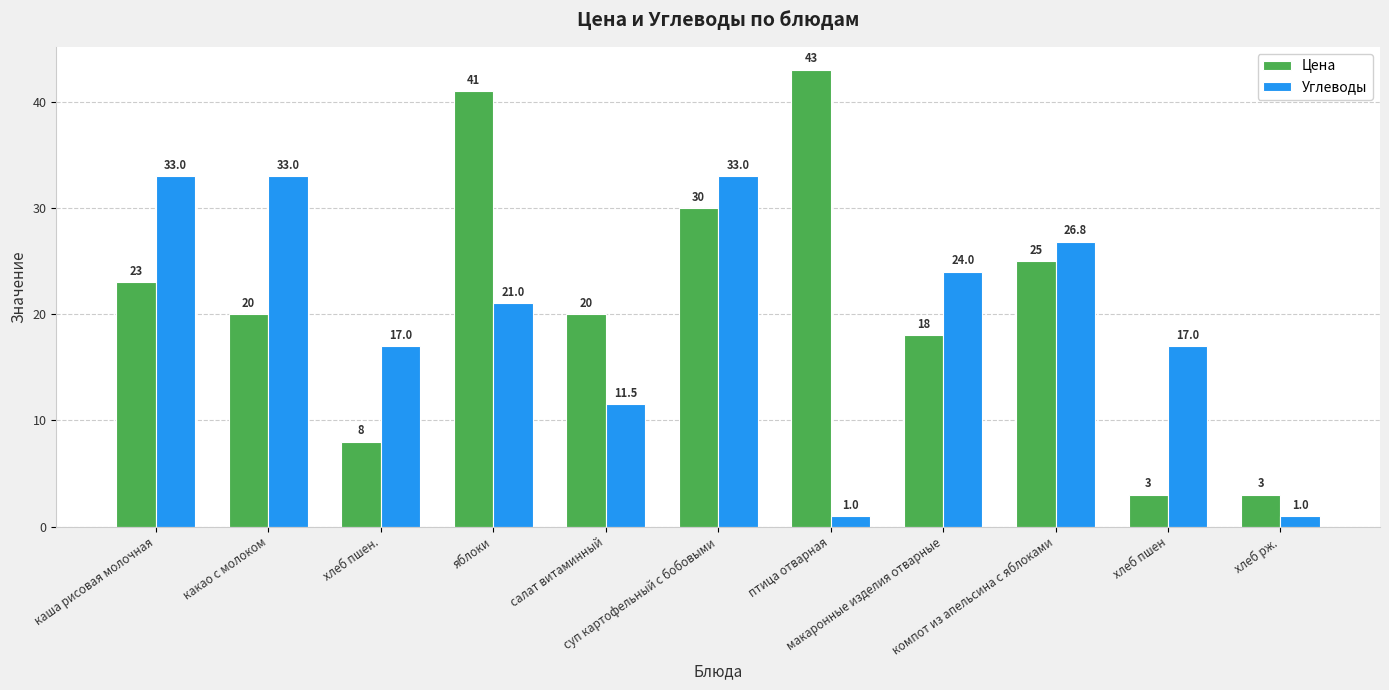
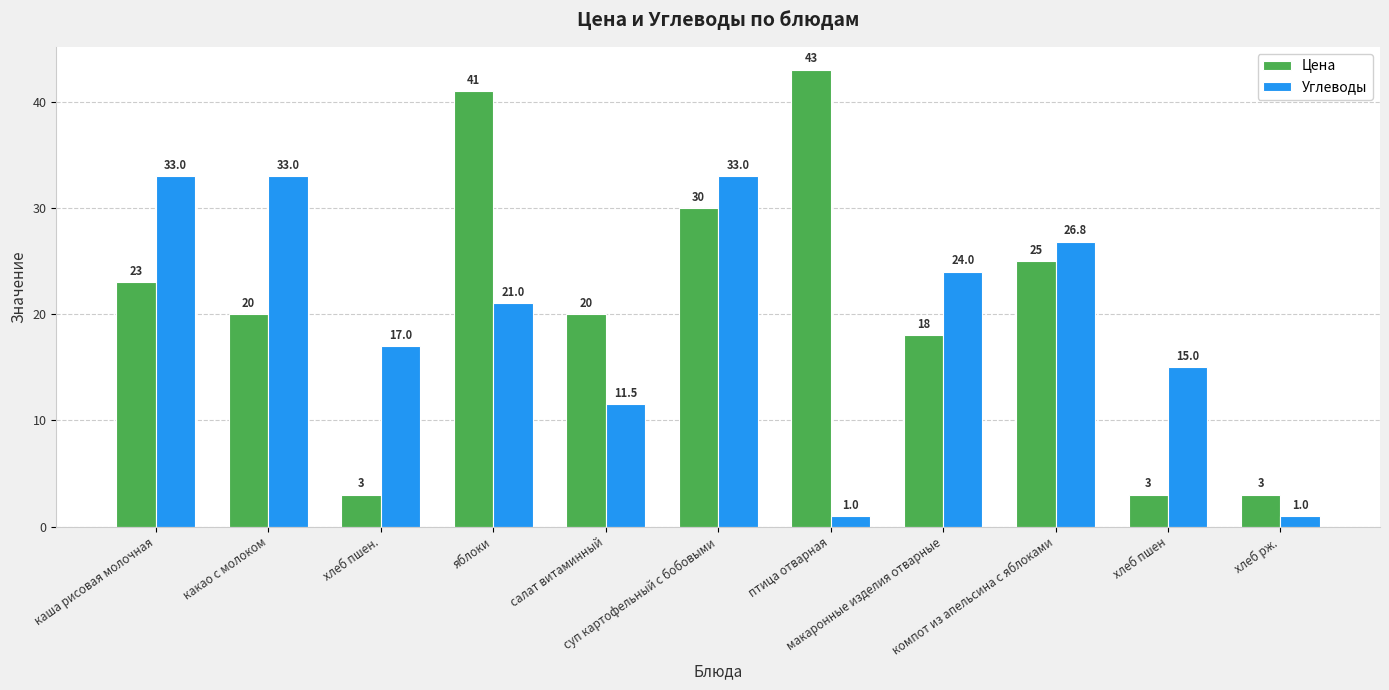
Цена, хлеб пшен.: 8 -> 3
Углеводы, хлеб пшен: 17.0 -> 15.0
